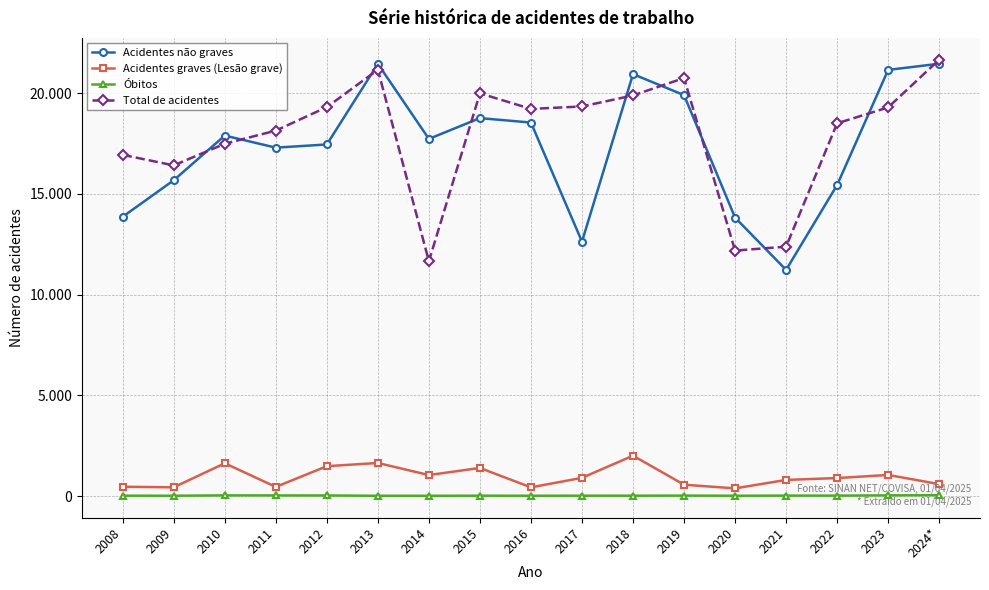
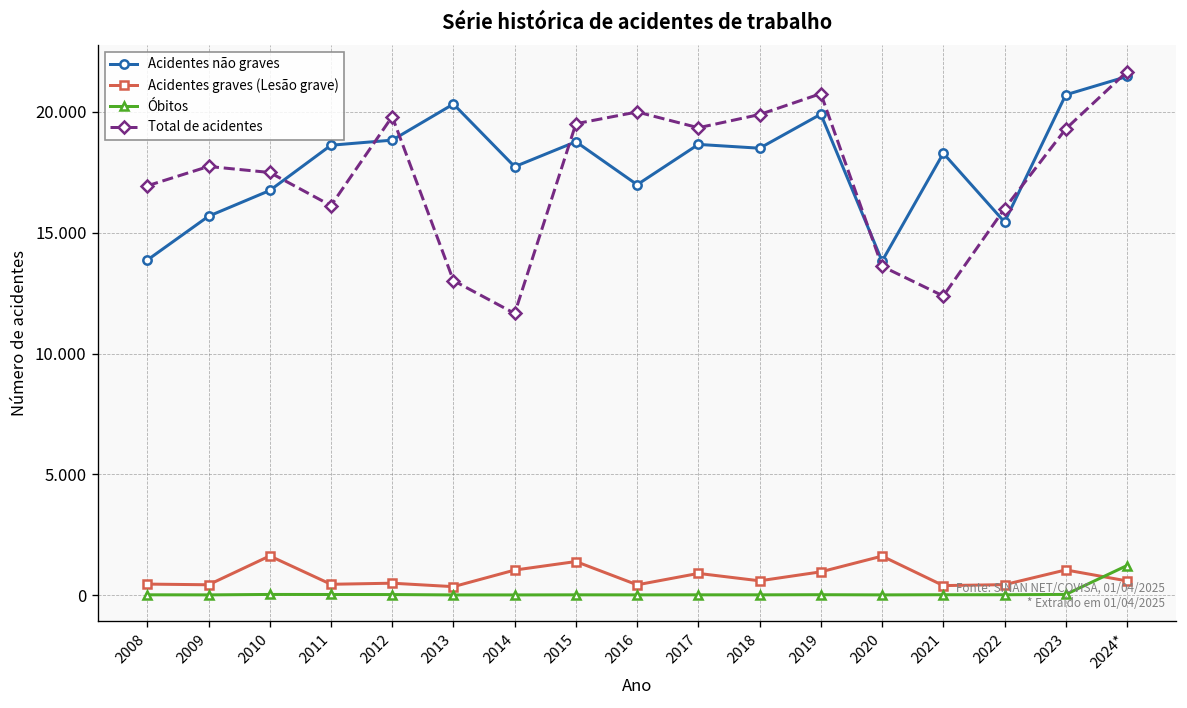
Total de acidentes, 2009: 16.4 -> 17.7
Acidentes não graves, 2010: 17.9 -> 16.7
Acidentes não graves, 2011: 17.3 -> 18.6
Total de acidentes, 2011: 18.1 -> 16.1
Acidentes não graves, 2012: 17.5 -> 18.8
Acidentes graves (Lesão grave), 2012: 1.5 -> 0.5
Total de acidentes, 2012: 19.3 -> 19.8
Acidentes não graves, 2013: 21.5 -> 20.3
Acidentes graves (Lesão grave), 2013: 1.6 -> 0.4
Total de acidentes, 2013: 21.2 -> 13.0
Total de acidentes, 2015: 20.0 -> 19.5
Acidentes não graves, 2016: 18.5 -> 17.0
Total de acidentes, 2016: 19.2 -> 20.0
Acidentes não graves, 2017: 12.6 -> 18.6
Acidentes não graves, 2018: 20.9 -> 18.5
Acidentes graves (Lesão grave), 2018: 2.0 -> 0.6
Acidentes graves (Lesão grave), 2019: 0.6 -> 1.0
Acidentes graves (Lesão grave), 2020: 0.4 -> 1.6
Total de acidentes, 2020: 12.2 -> 13.6
Acidentes não graves, 2021: 11.2 -> 18.3
Acidentes graves (Lesão grave), 2021: 0.8 -> 0.4
Acidentes graves (Lesão grave), 2022: 0.9 -> 0.4
Total de acidentes, 2022: 18.5 -> 16.0
Acidentes não graves, 2023: 21.2 -> 20.7
Óbitos, 2024*: 0.0 -> 1.2
